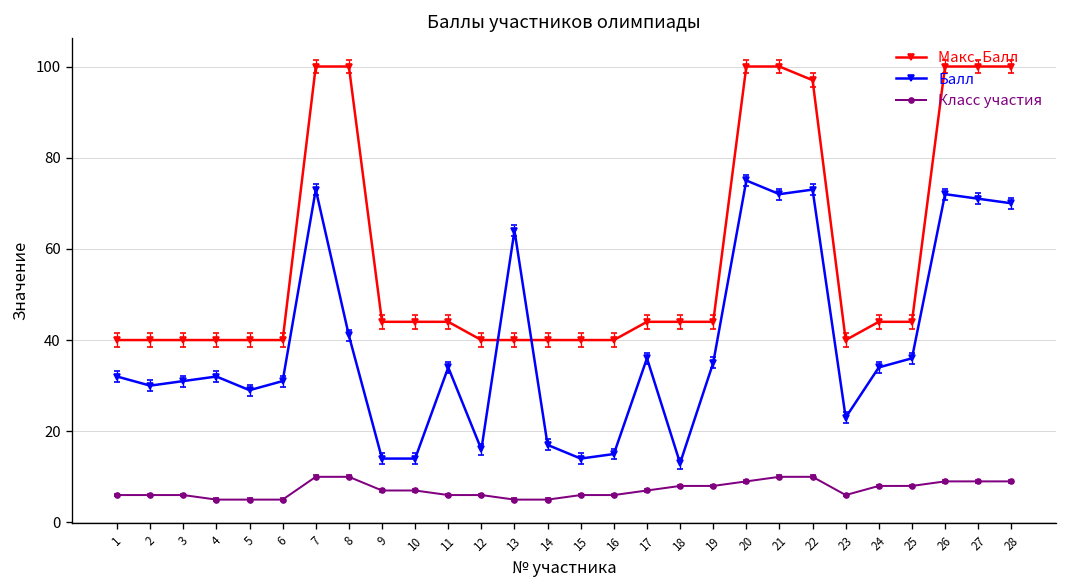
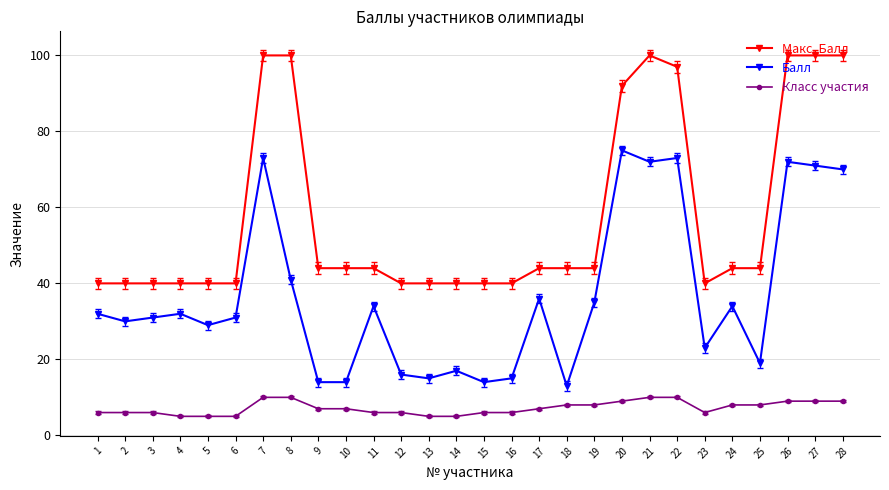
Балл, 13: 64 -> 15
Макс. Балл, 20: 100 -> 92
Балл, 25: 36 -> 19
